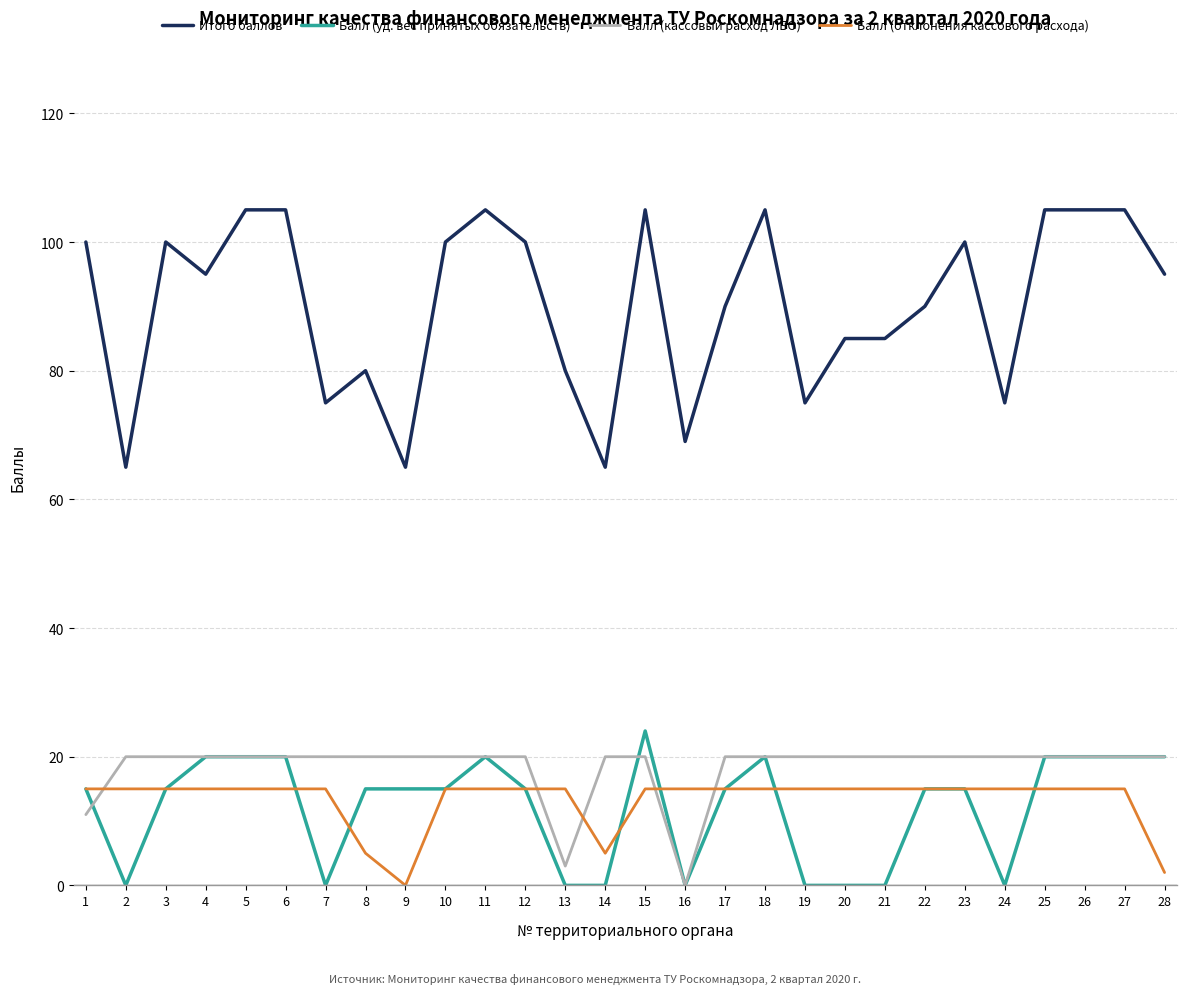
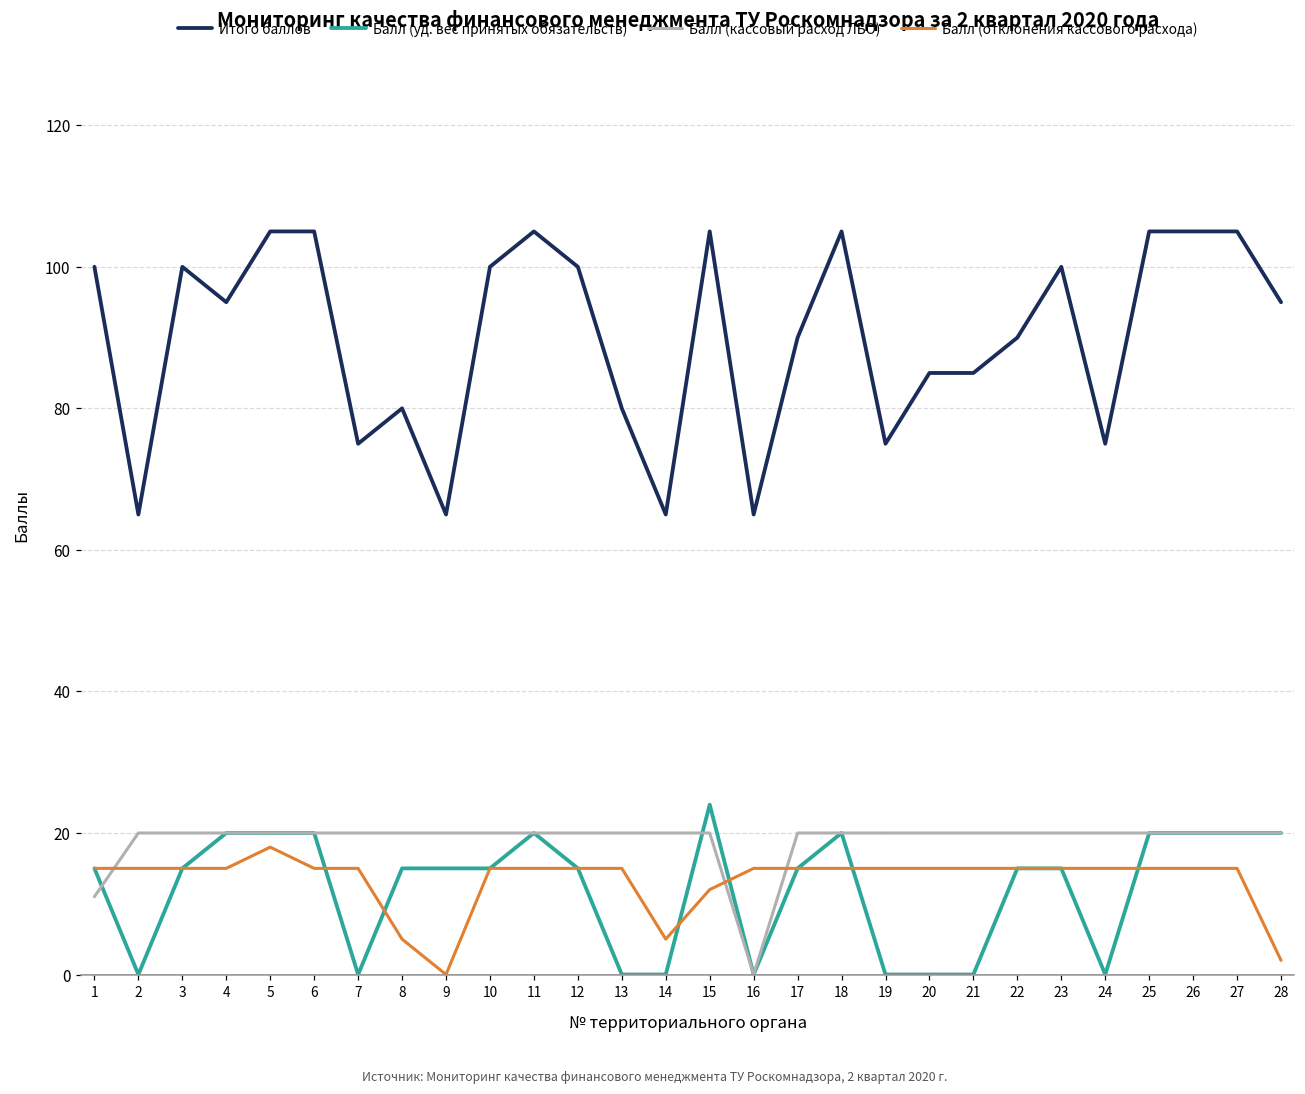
Балл (отклонения кассового расхода), 5: 15 -> 18
Балл (кассовый расход ЛБО), 13: 3 -> 20
Балл (отклонения кассового расхода), 15: 15 -> 12
Итого баллов, 16: 69 -> 65
